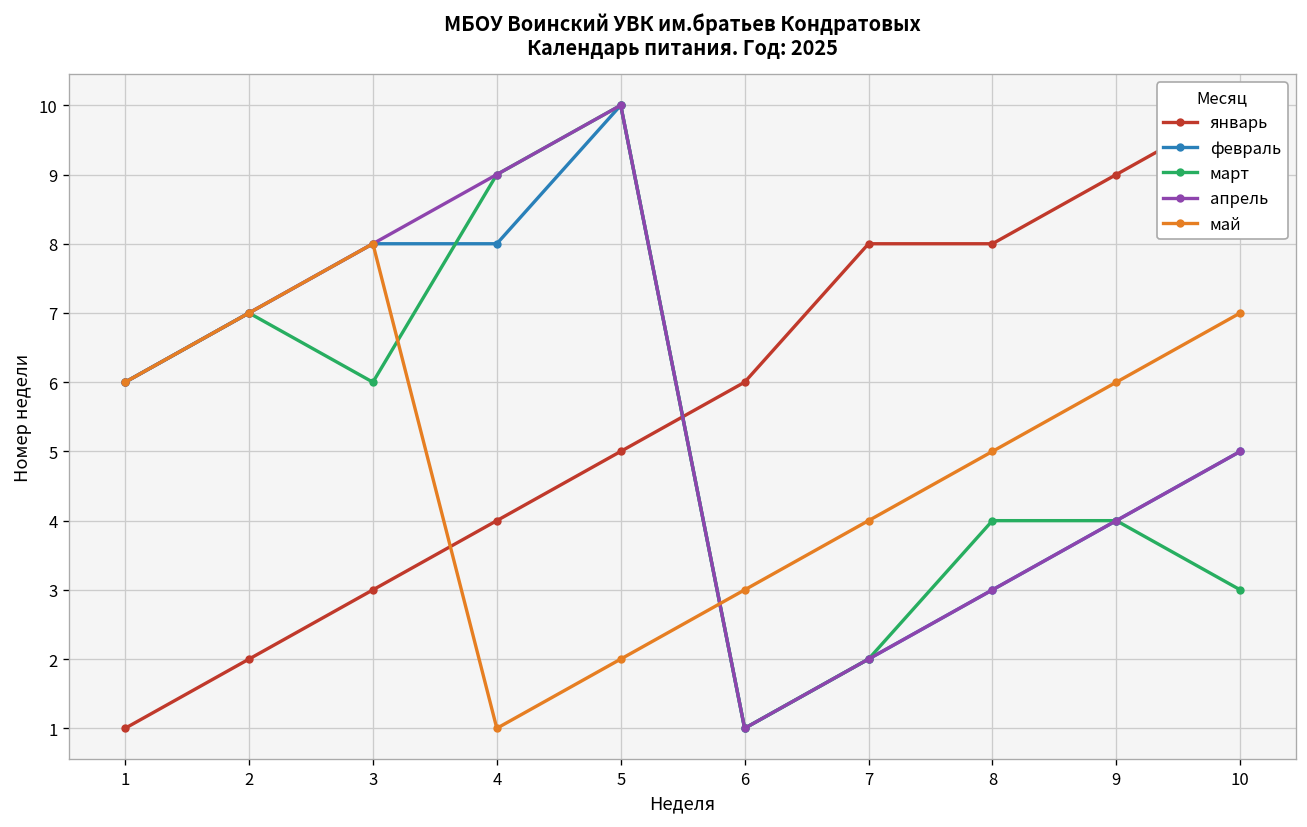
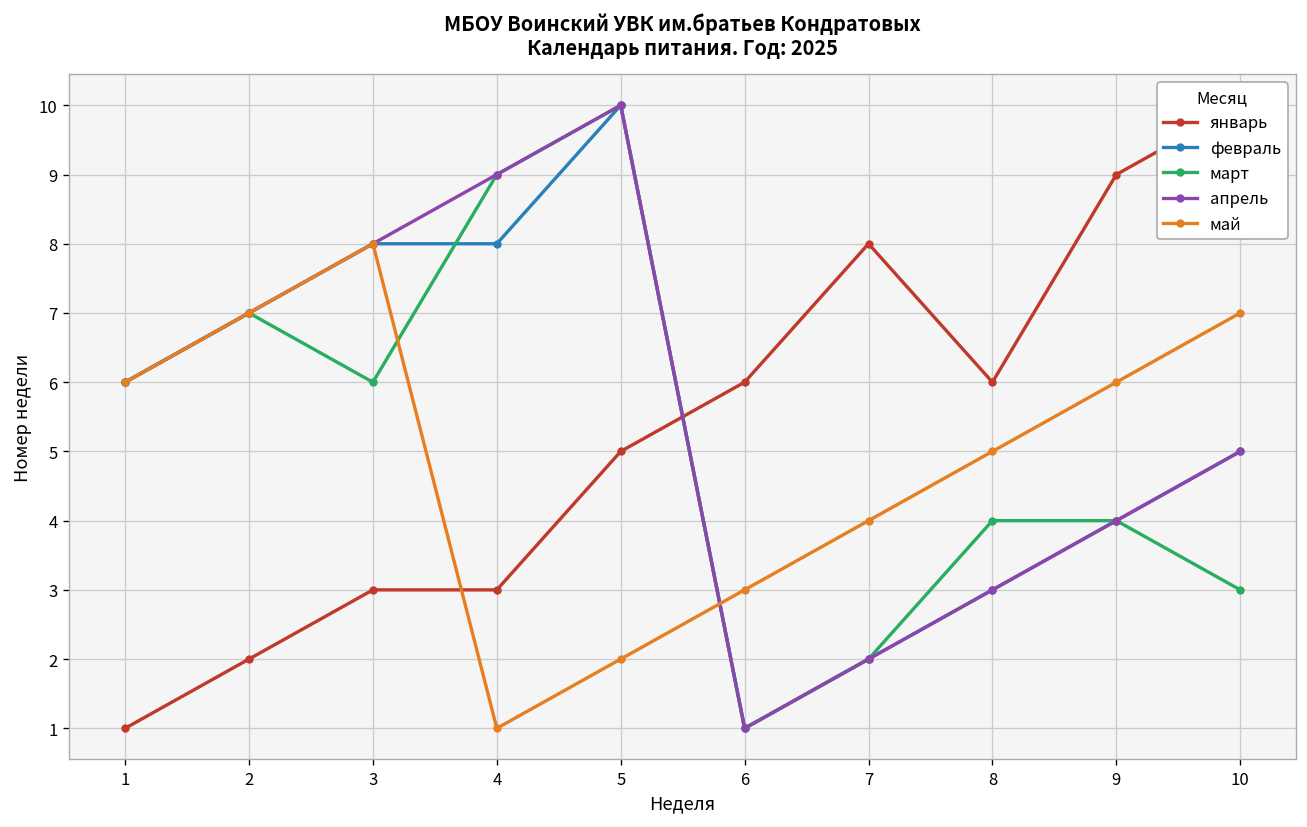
январь, 4: 4 -> 3
январь, 8: 8 -> 6
